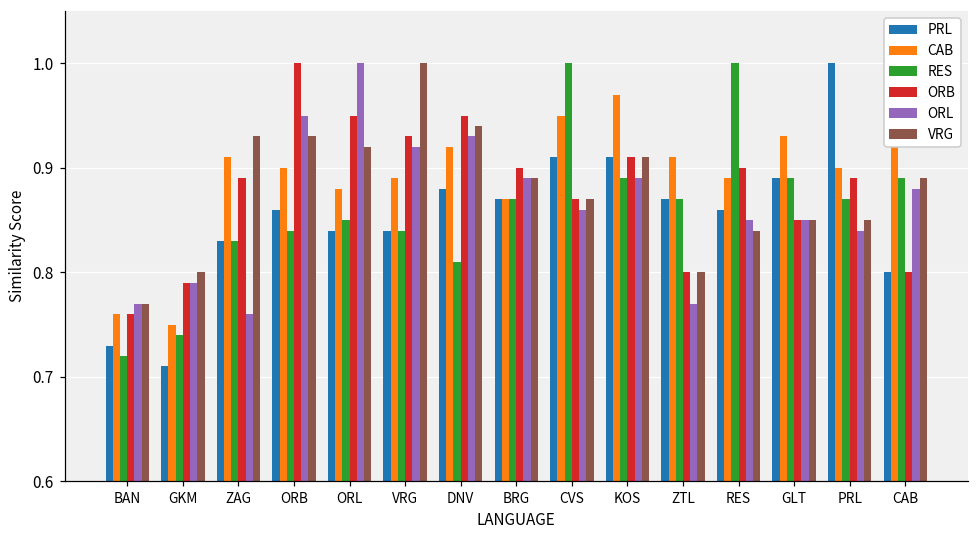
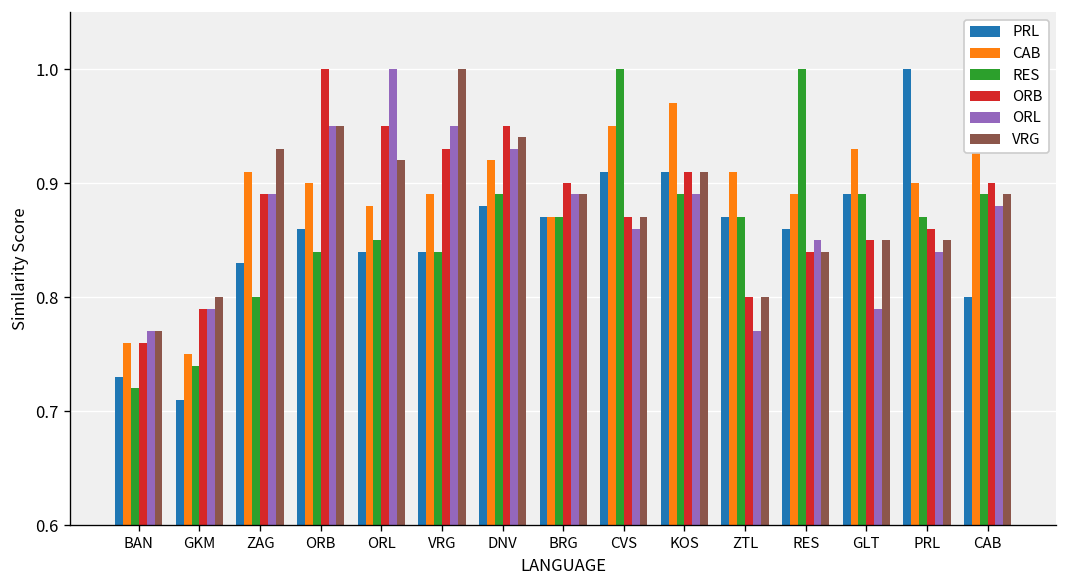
RES, ZAG: 0.83 -> 0.80
ORL, ZAG: 0.76 -> 0.89
VRG, ORB: 0.93 -> 0.95
ORL, VRG: 0.92 -> 0.95
RES, DNV: 0.81 -> 0.89
ORB, RES: 0.90 -> 0.84
ORL, GLT: 0.85 -> 0.79
ORB, PRL: 0.89 -> 0.86
ORB, CAB: 0.8 -> 0.9
